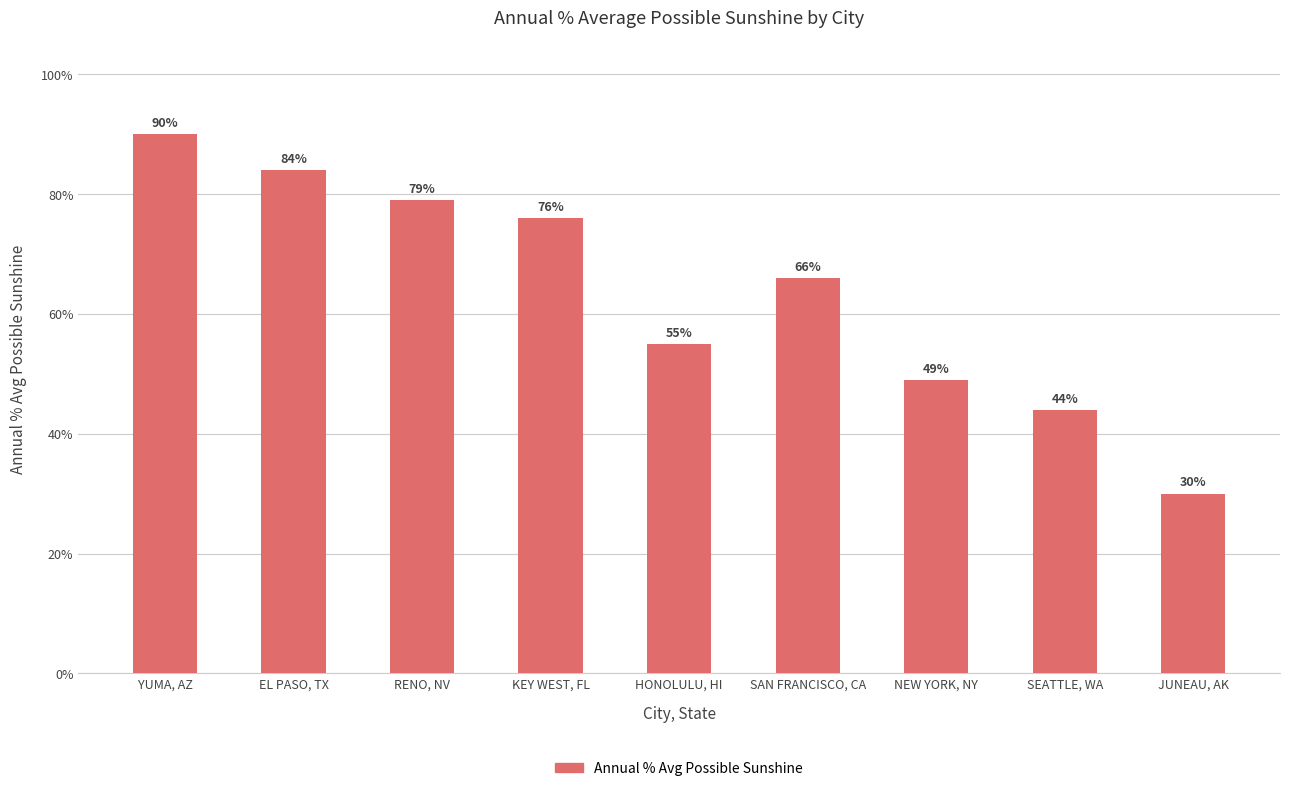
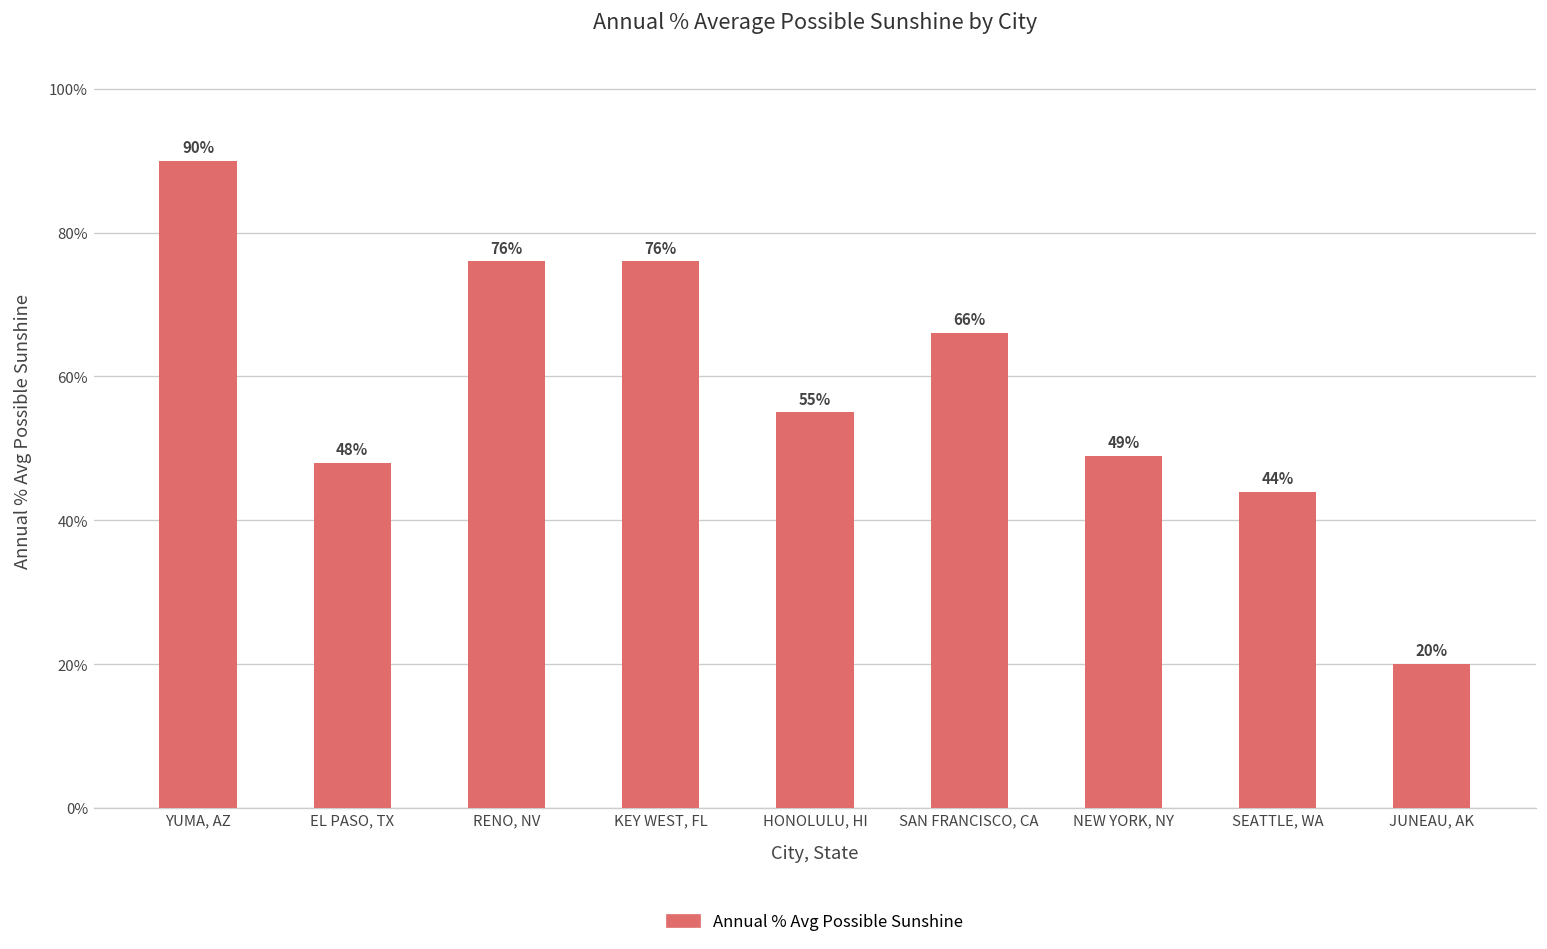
EL PASO, TX: 84% -> 48%
RENO, NV: 79% -> 76%
JUNEAU, AK: 30% -> 20%
